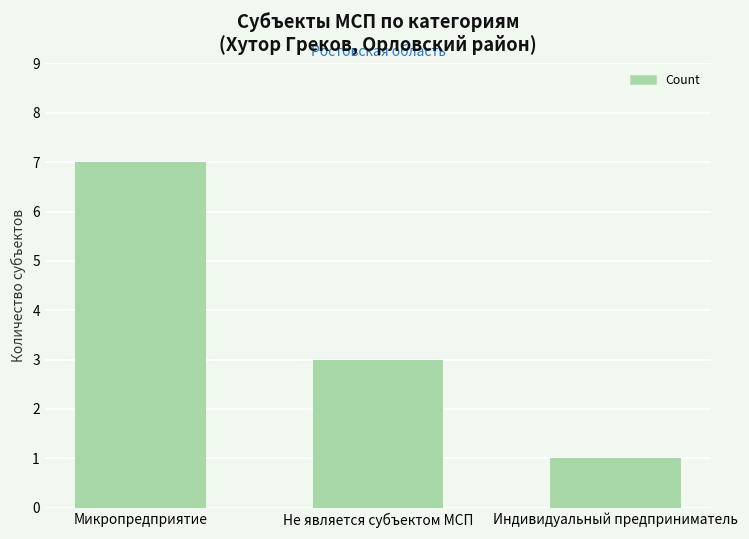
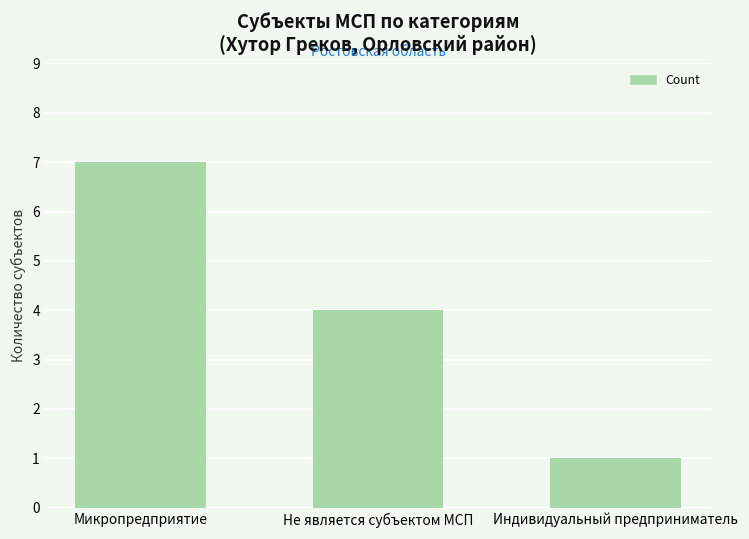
Не является субъектом МСП: 3 -> 4
